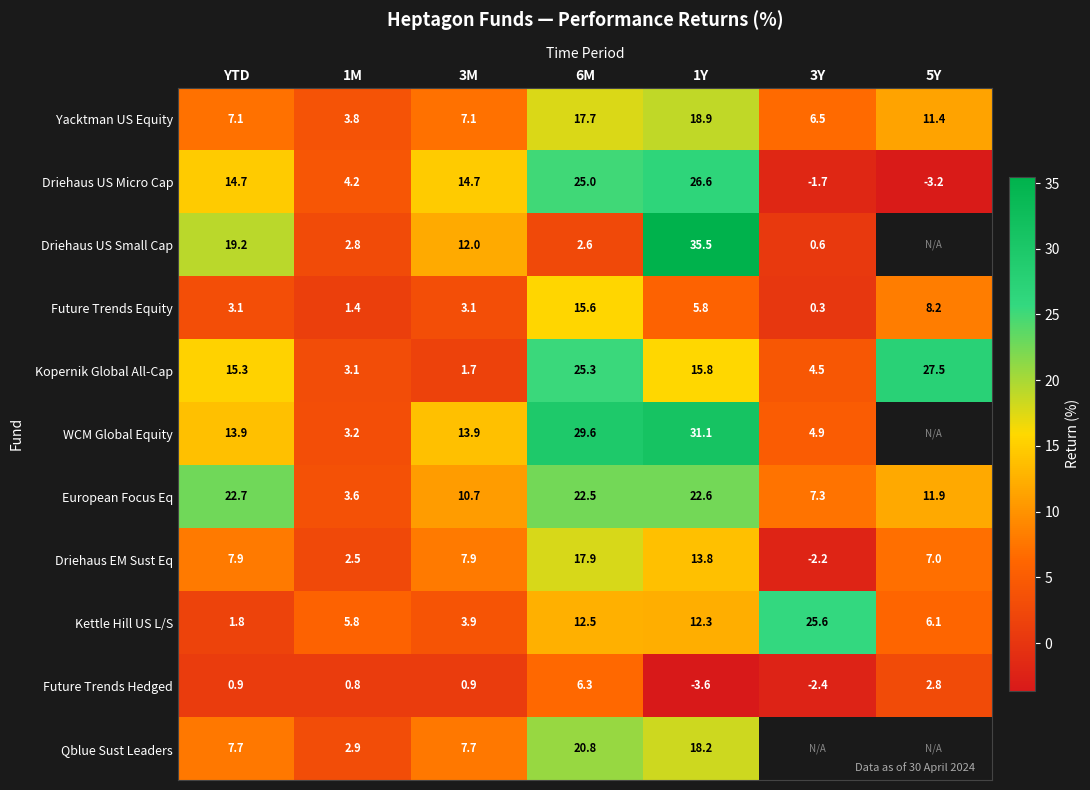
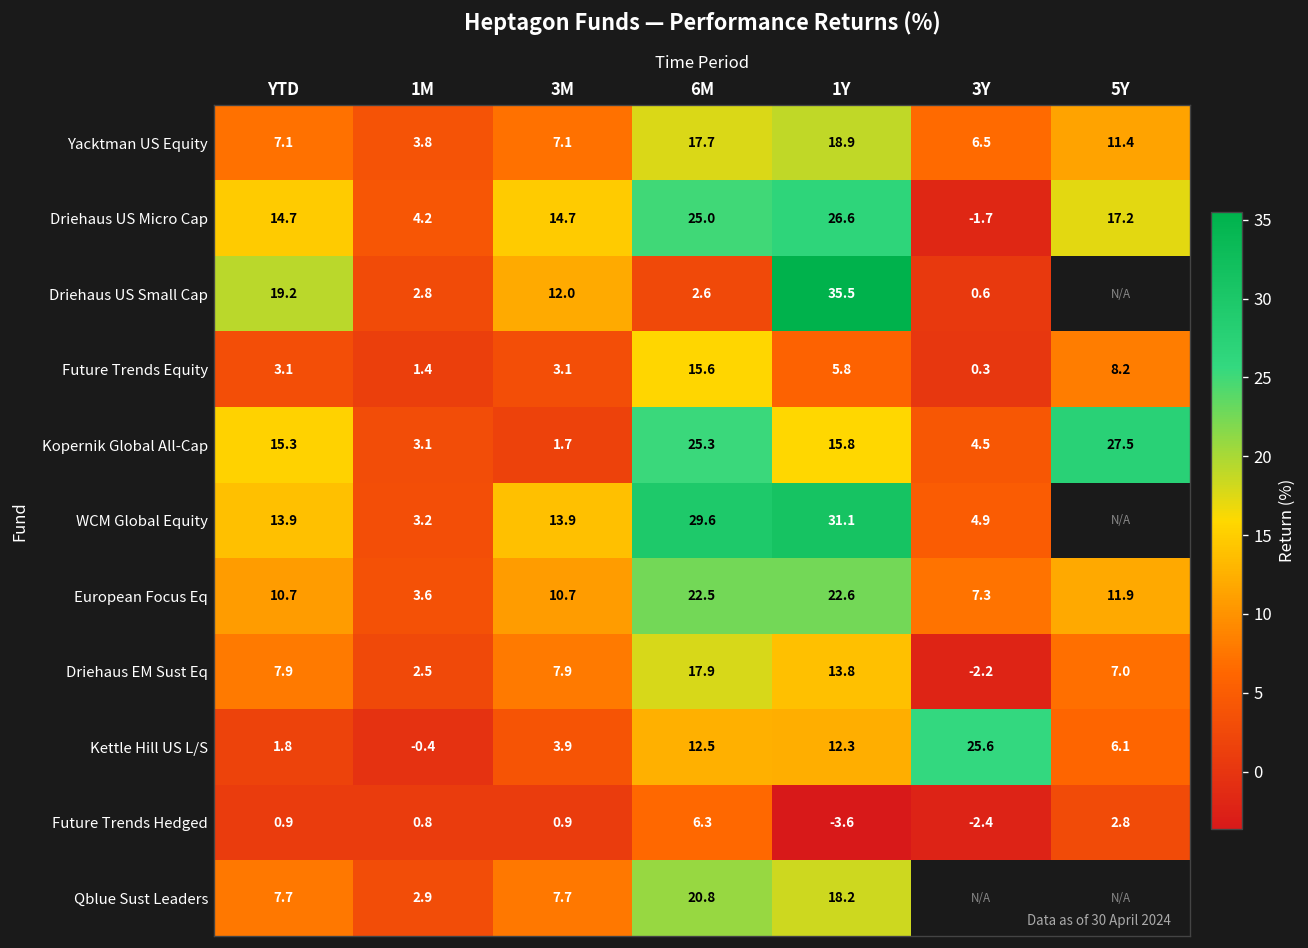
Driehaus US Micro Cap, 5Y: -3.2 -> 17.2
European Focus Eq, YTD: 22.7 -> 10.7
Kettle Hill US L/S, 1M: 5.8 -> -0.4
